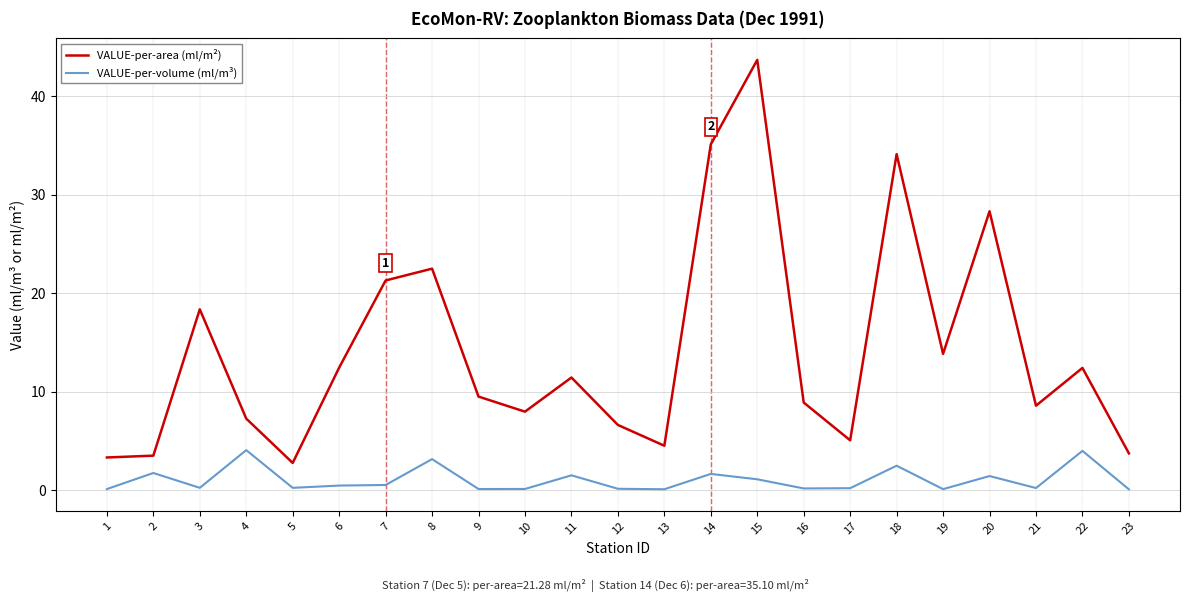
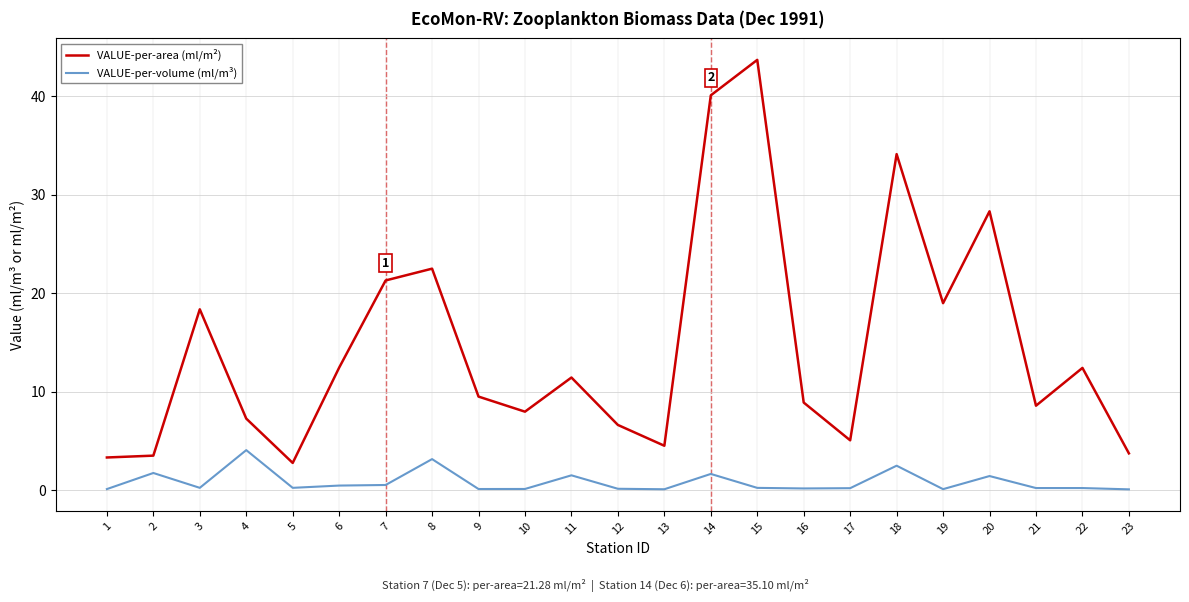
VALUE-per-area (ml/m²), 14: 35 -> 40
VALUE-per-volume (ml/m³), 15: 1 -> 0
VALUE-per-area (ml/m²), 19: 14 -> 19
VALUE-per-volume (ml/m³), 22: 4 -> 0
